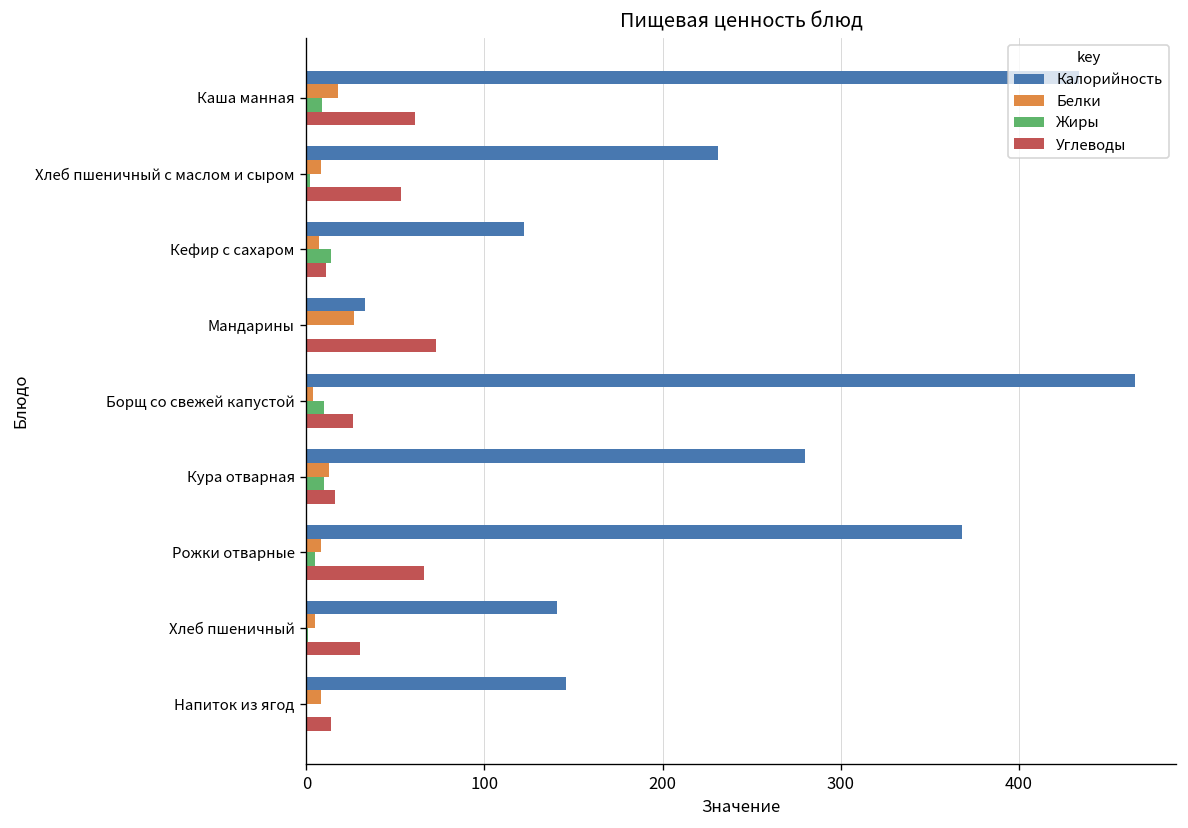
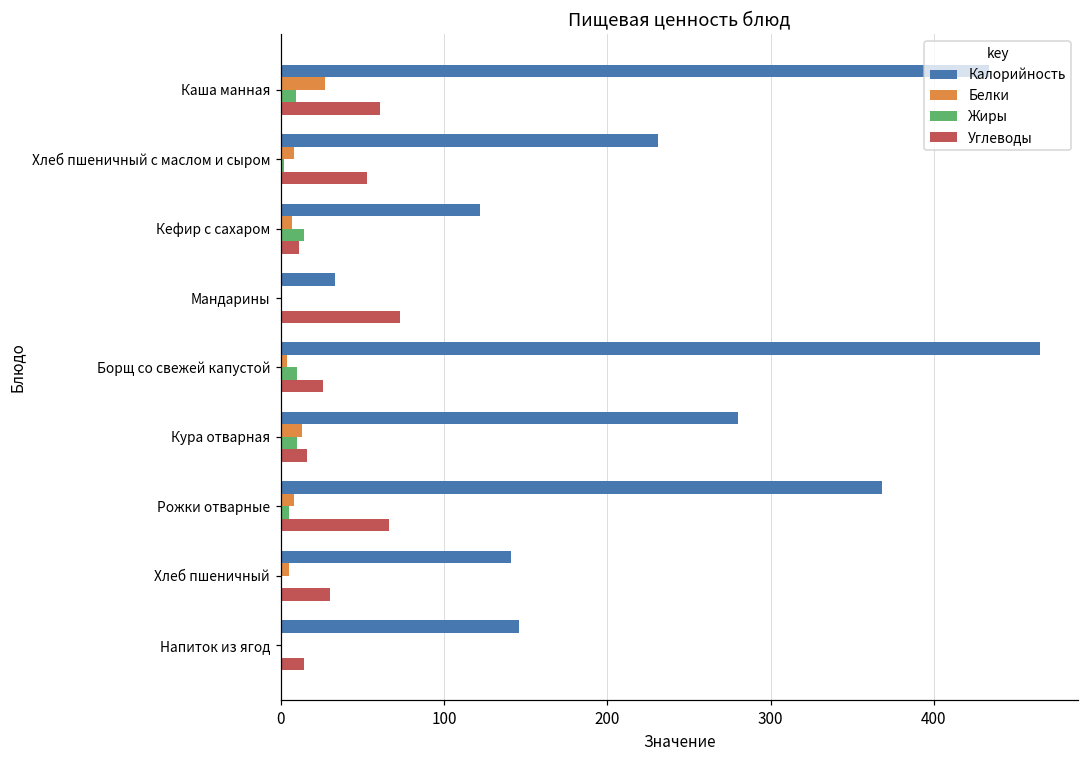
Белки, Каша манная: 18 -> 27
Белки, Мандарины: 27 -> 1
Белки, Напиток из ягод: 8 -> 1
